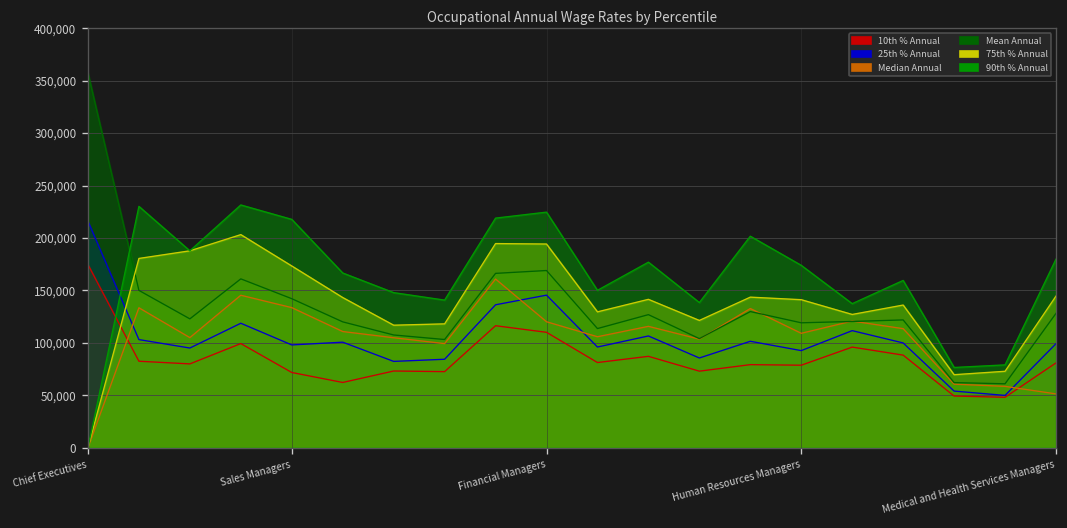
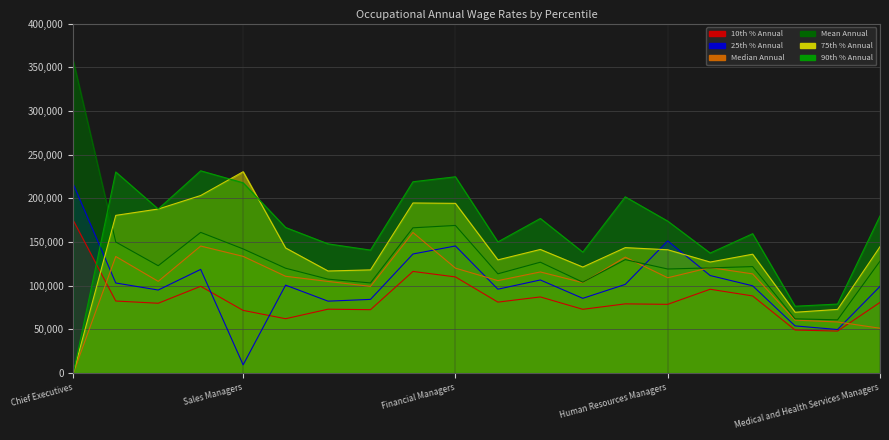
25th % Annual, Sales Managers: 100,000 -> 10,000
75th % Annual, Sales Managers: 170,000 -> 230,000
25th % Annual, Human Resources Managers: 90,000 -> 150,000
